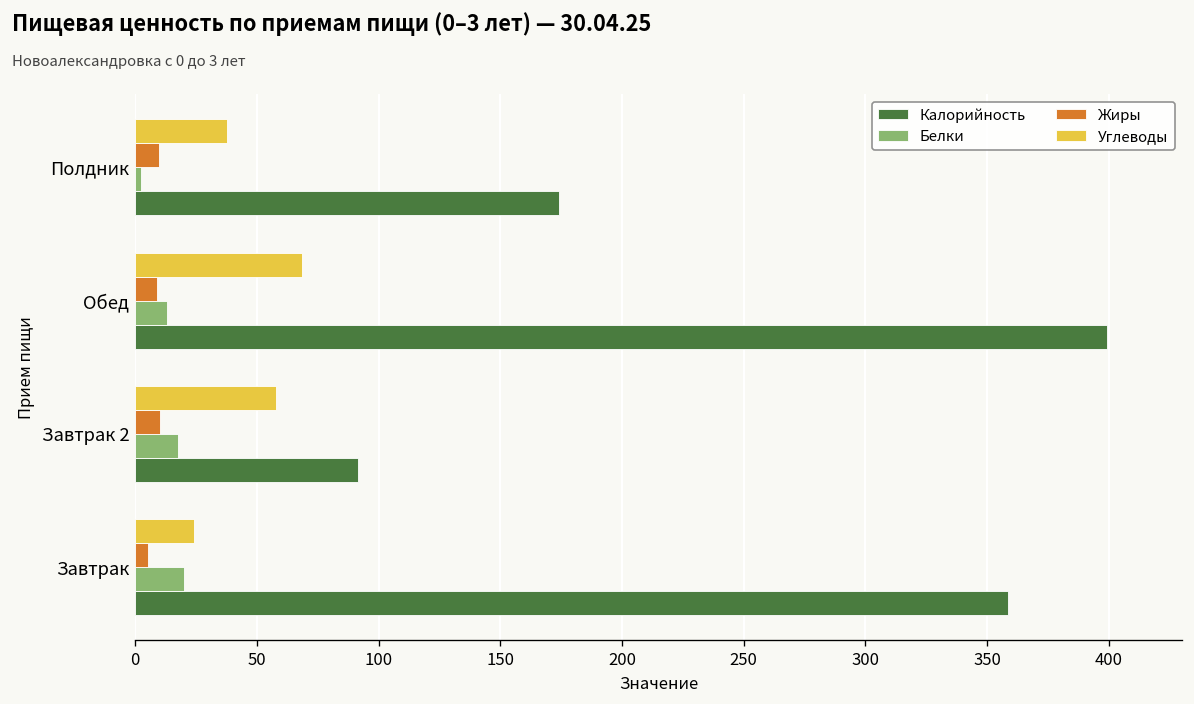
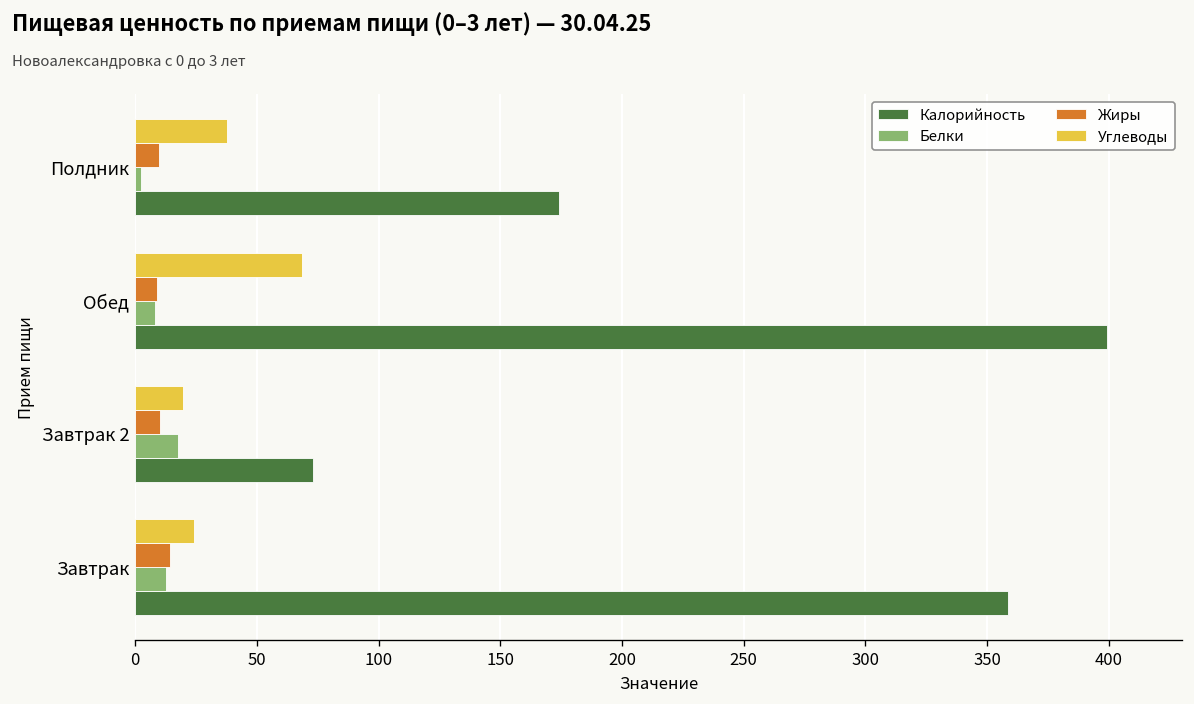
Белки, Обед: 13 -> 8
Углеводы, Завтрак 2: 58 -> 20
Калорийность, Завтрак 2: 92 -> 73
Жиры, Завтрак: 5 -> 14
Белки, Завтрак: 20 -> 13
